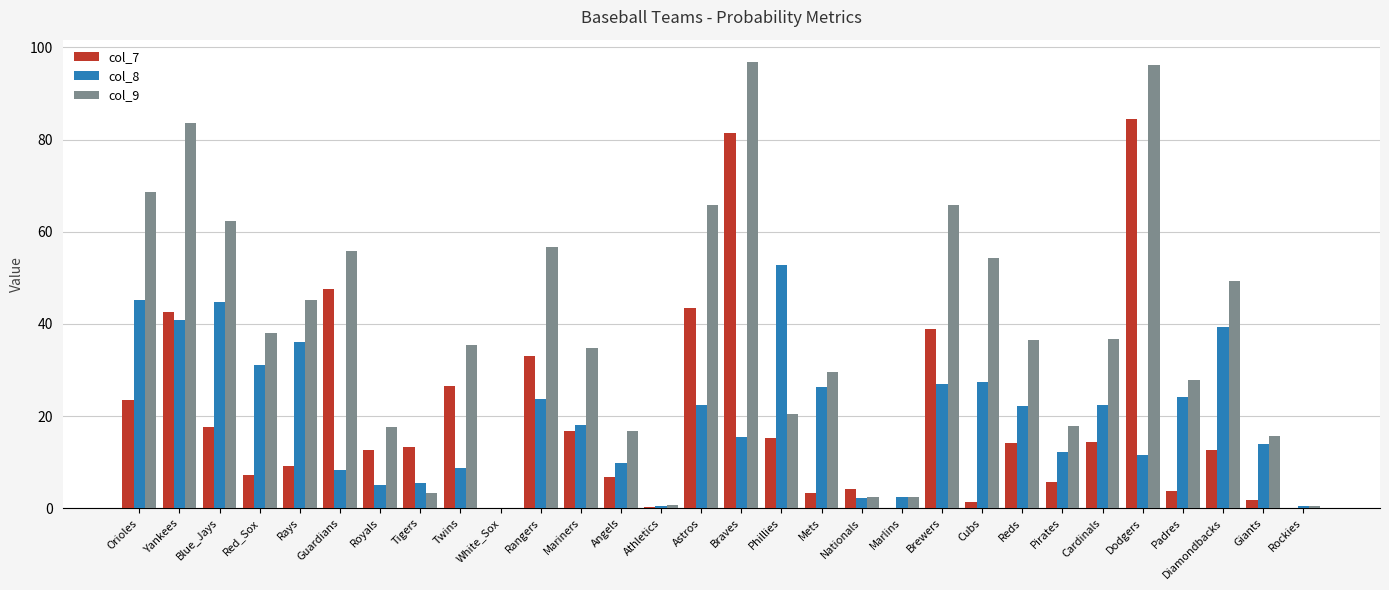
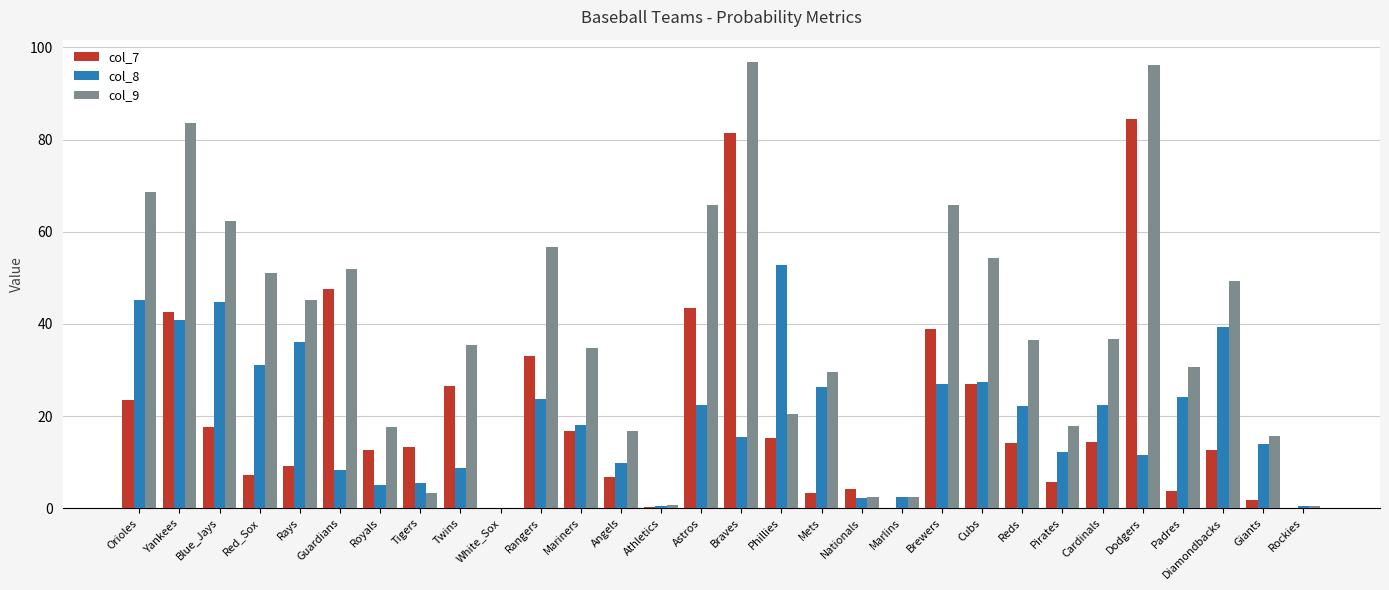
col_9, Red_Sox: 38 -> 51
col_9, Guardians: 56 -> 52
col_7, Cubs: 1 -> 27
col_9, Padres: 28 -> 31
